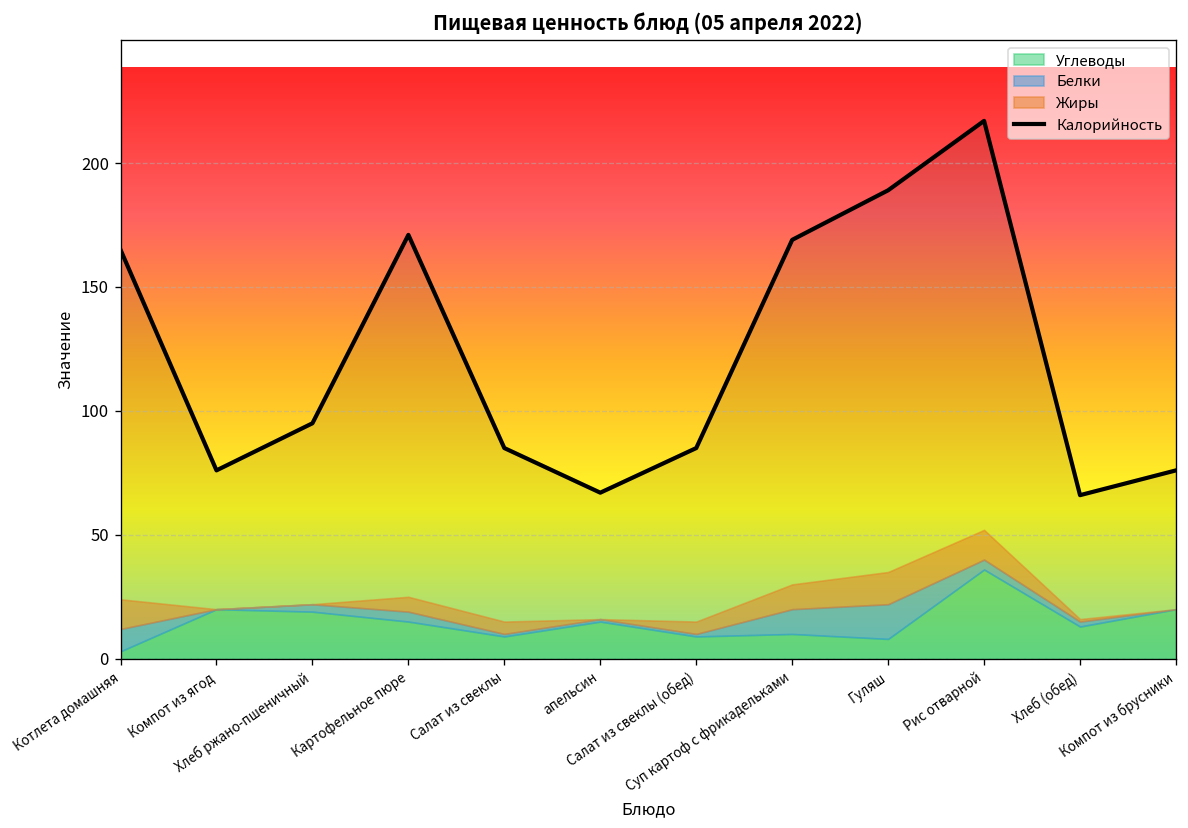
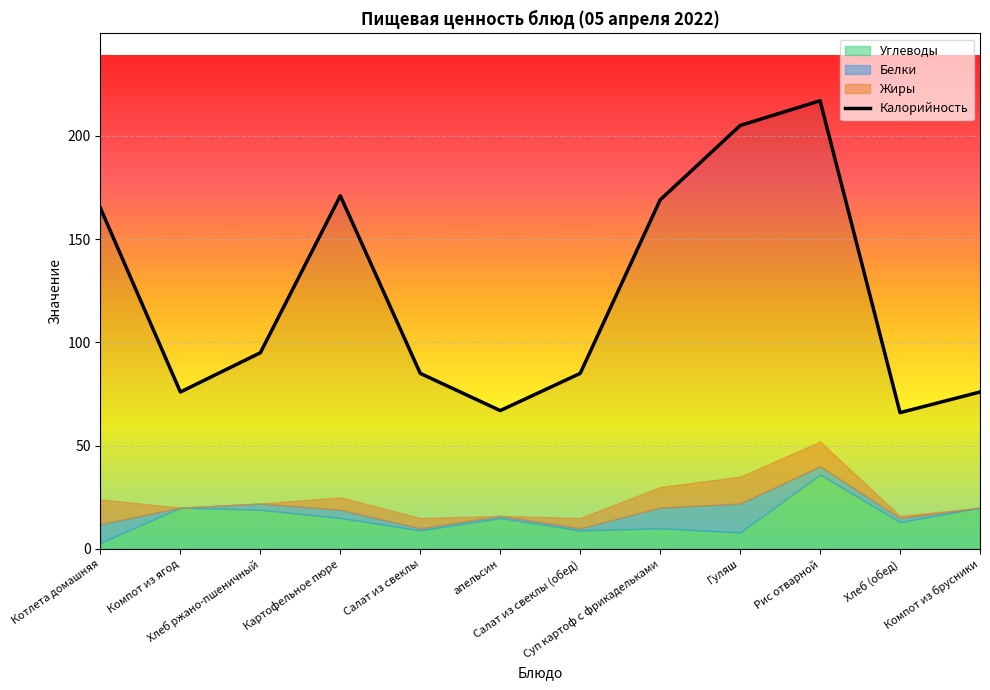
Калорийность, Гуляш: 189 -> 205
